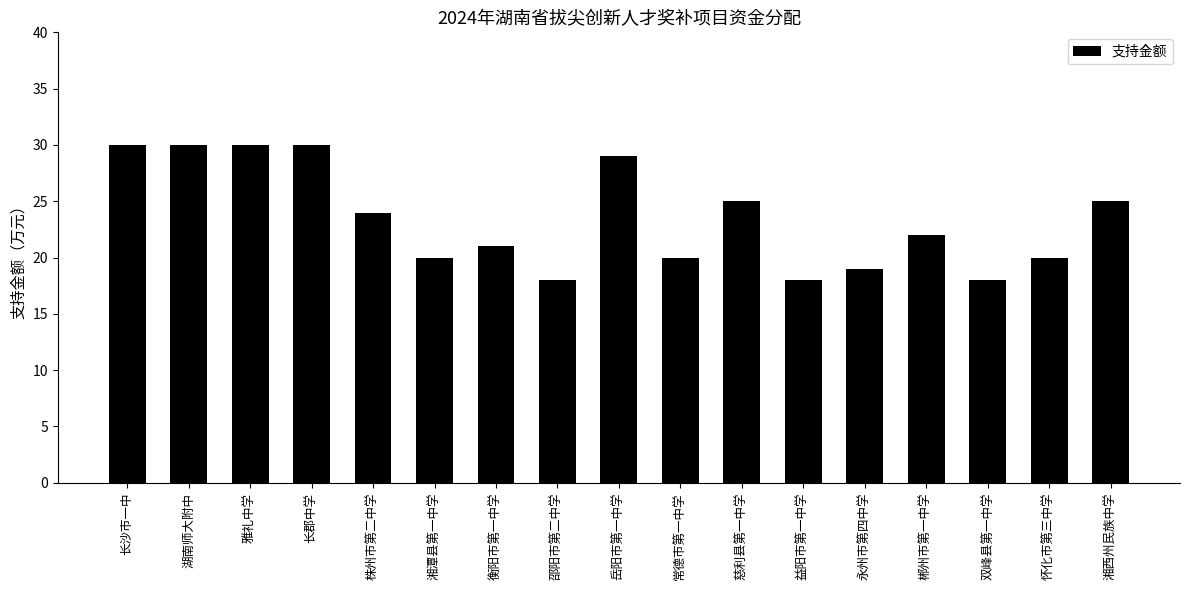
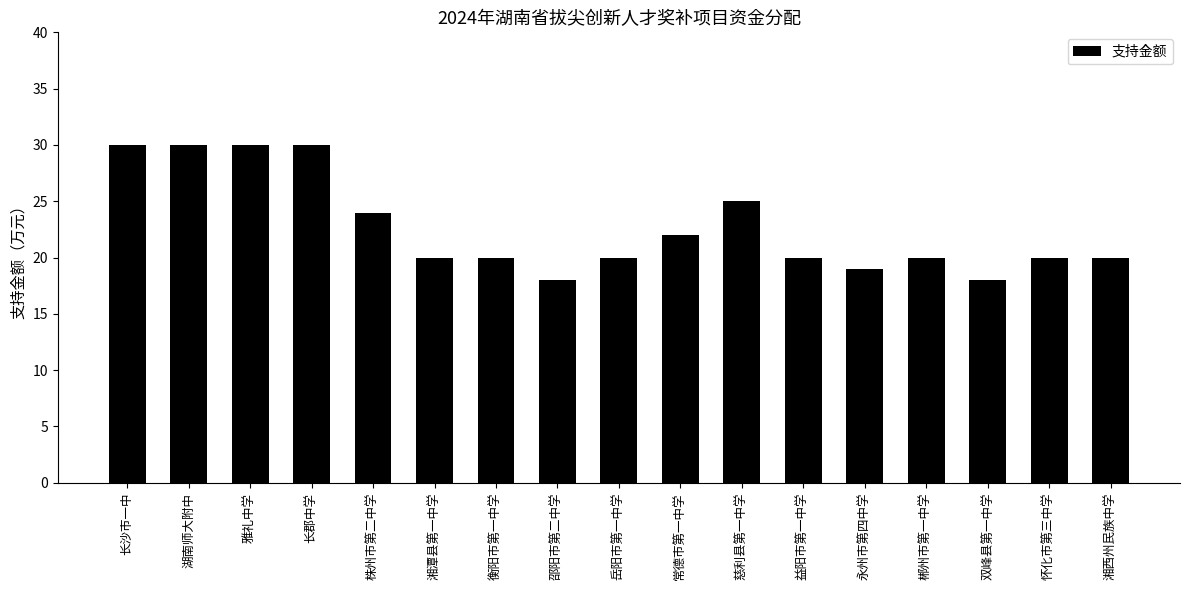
衡阳市第一中学: 21 -> 20
岳阳市第一中学: 29 -> 20
常德市第一中学: 20 -> 22
益阳市第一中学: 18 -> 20
郴州市第一中学: 22 -> 20
湘西州民族中学: 25 -> 20
